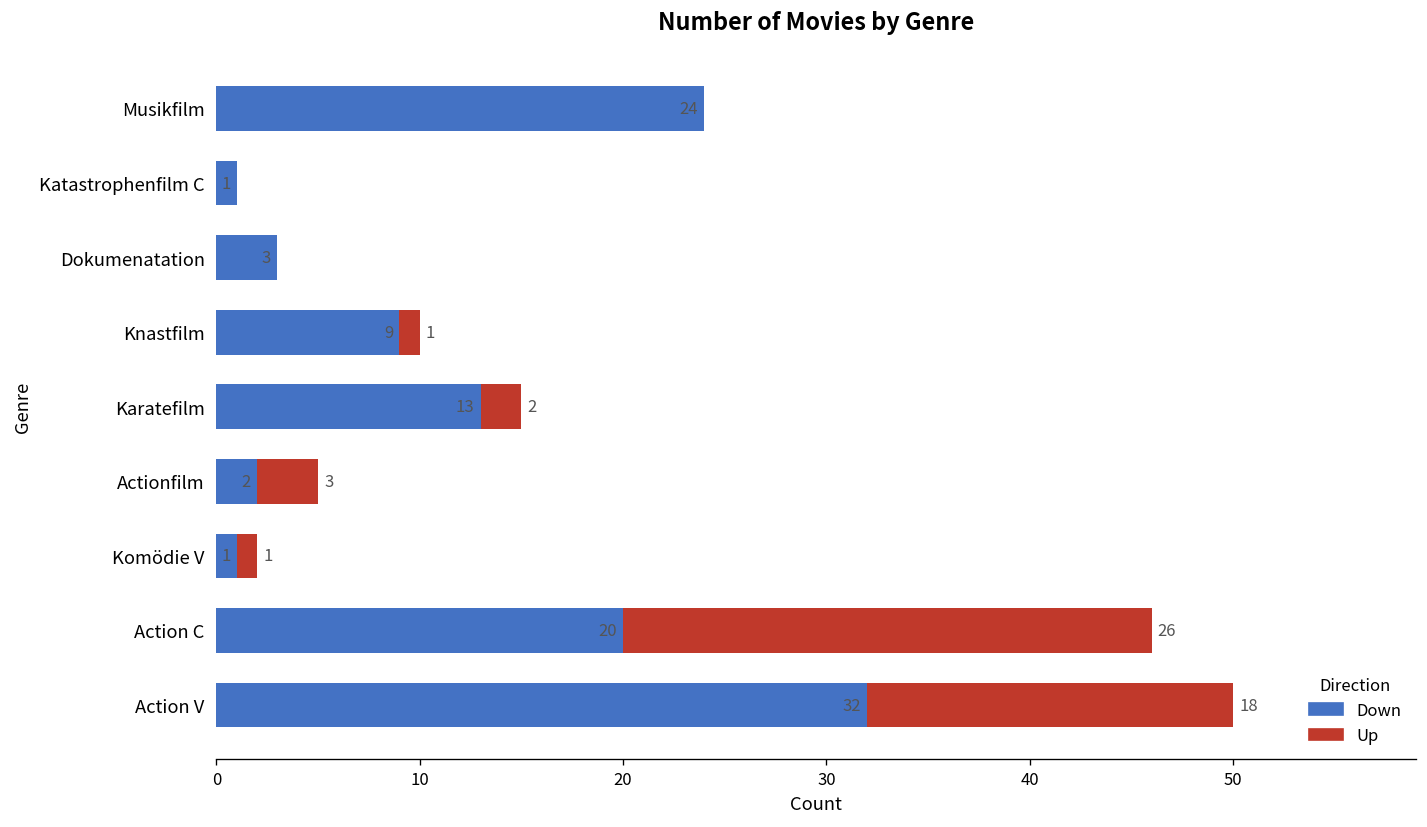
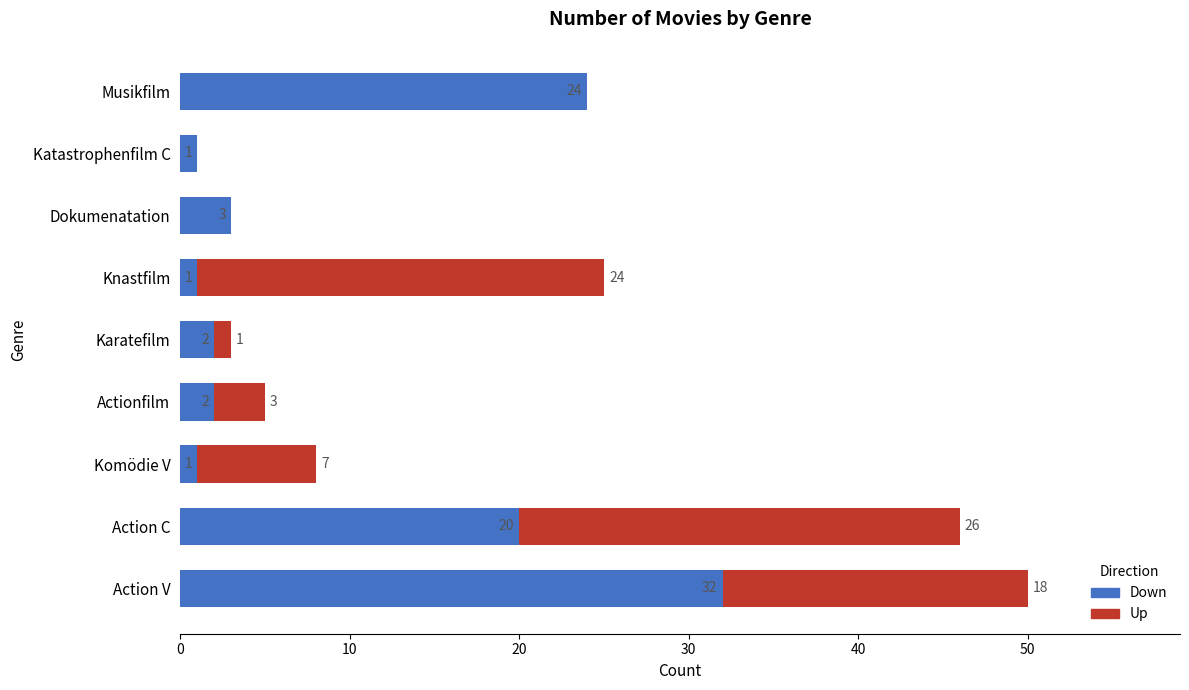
Down, Knastfilm: 9 -> 1
Up, Knastfilm: 1 -> 24
Down, Karatefilm: 13 -> 2
Up, Karatefilm: 2 -> 1
Up, Komödie V: 1 -> 7
